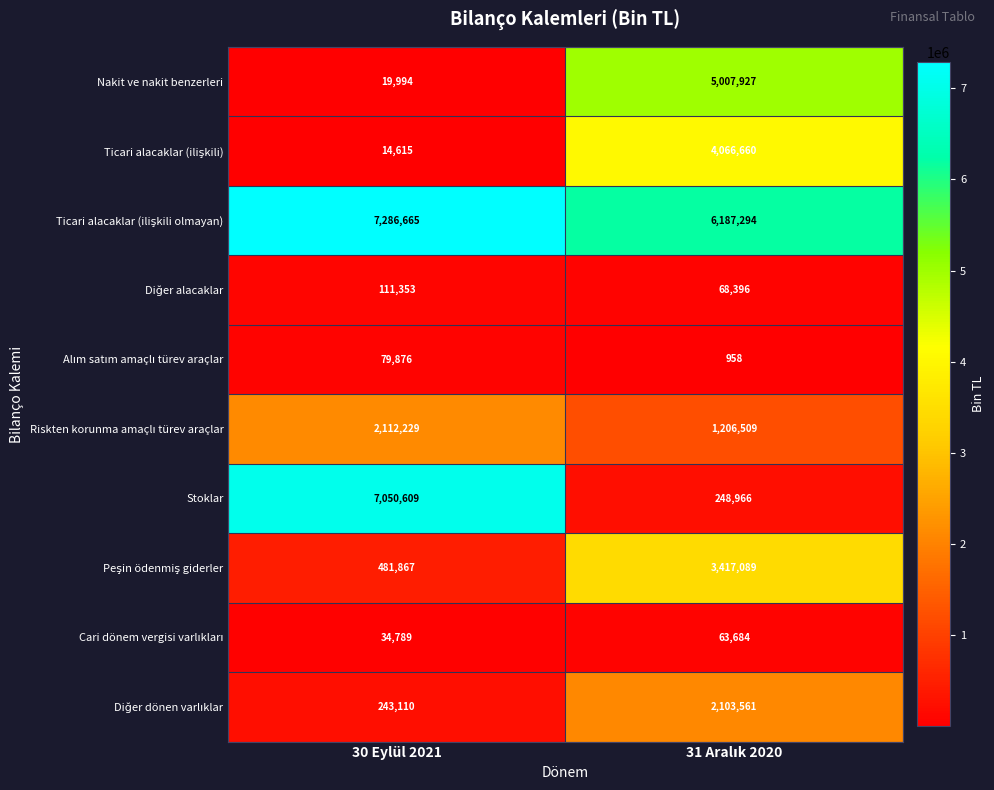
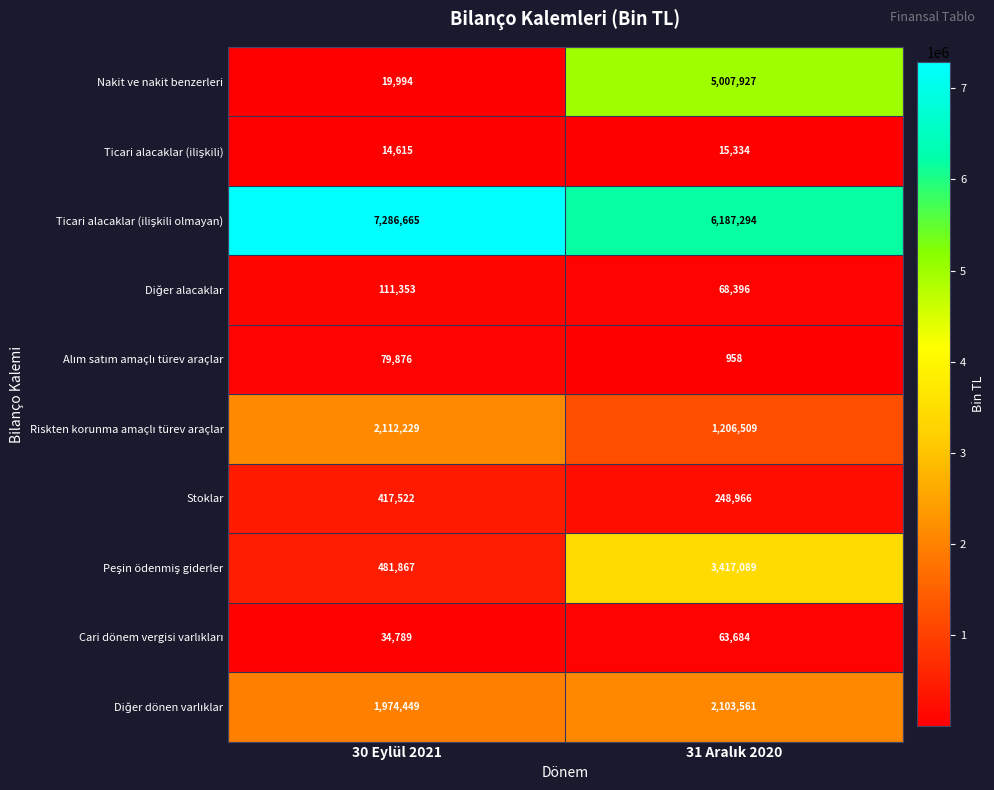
Ticari alacaklar (ilişkili), 31 Aralık 2020: 4,066,660 -> 15,334
Stoklar, 30 Eylül 2021: 7,050,609 -> 417,522
Diğer dönen varlıklar, 30 Eylül 2021: 243,110 -> 1,974,449
